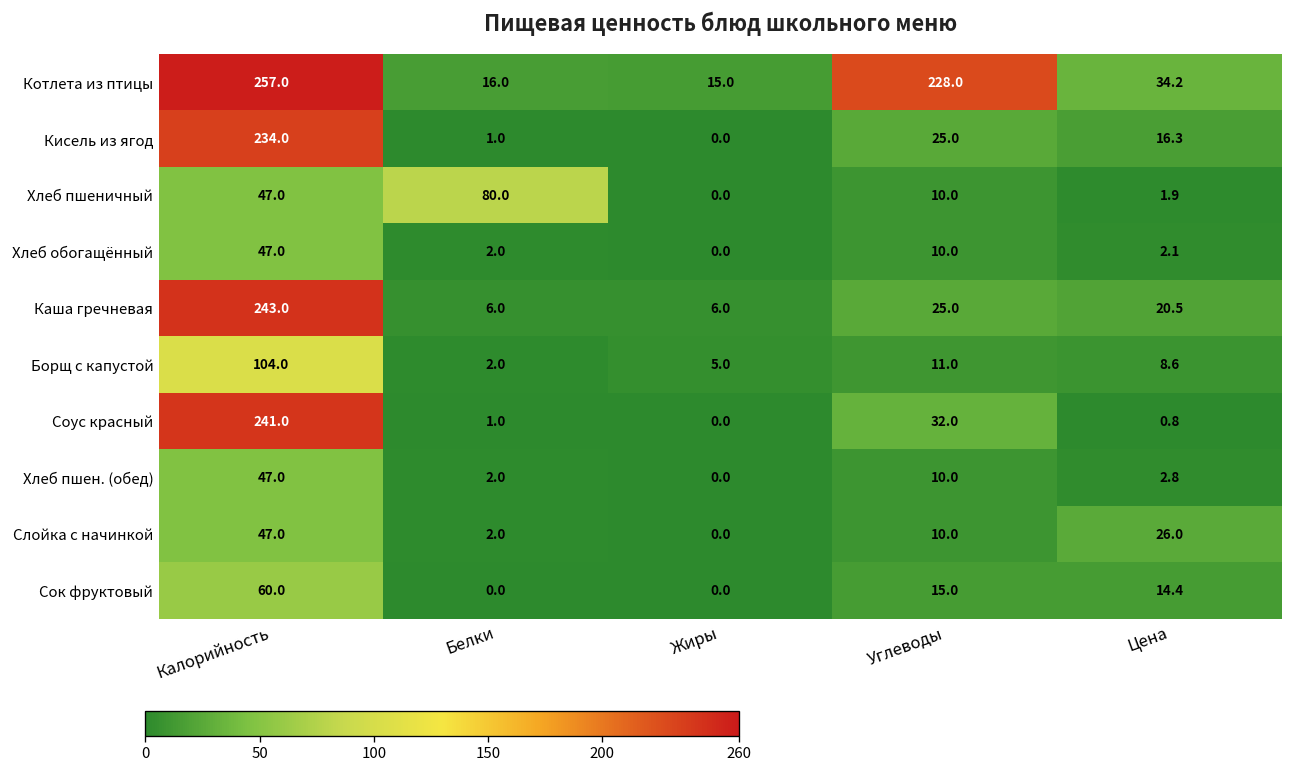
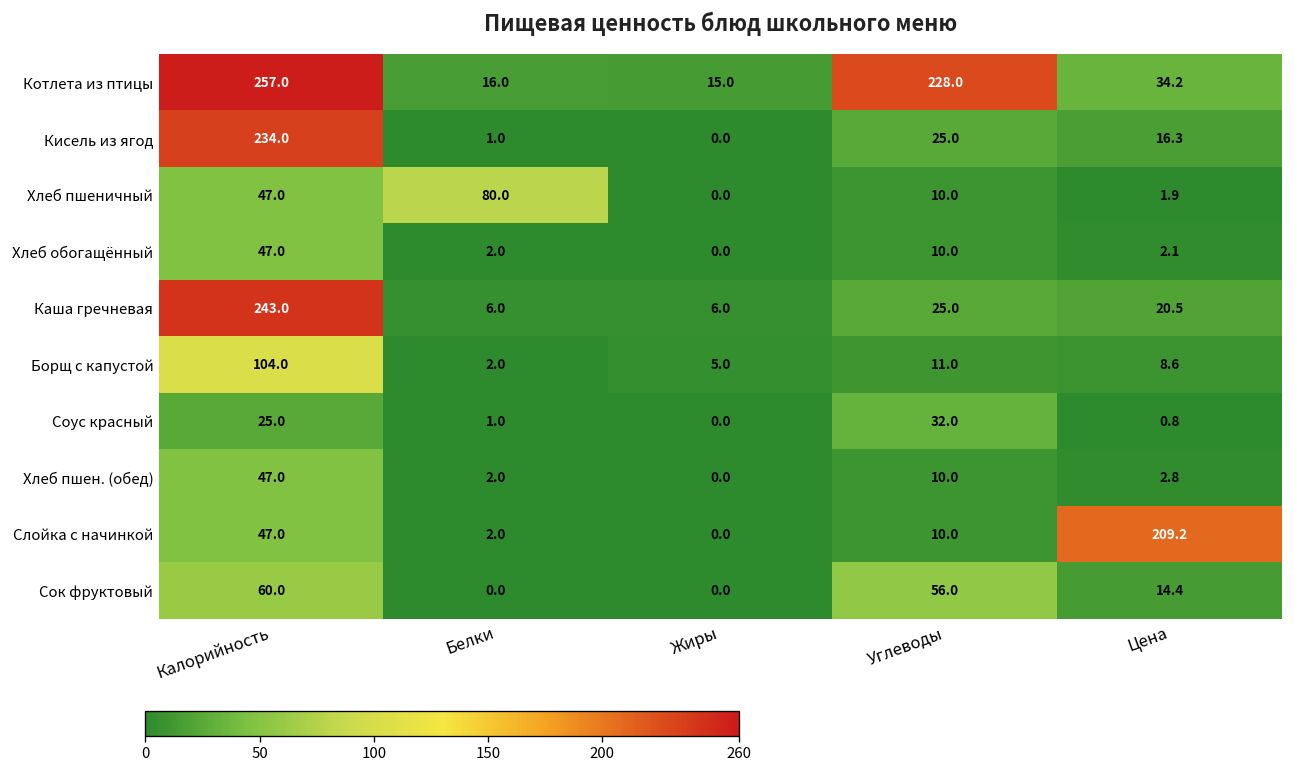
Соус красный, Калорийность: 241.0 -> 25.0
Слойка с начинкой, Цена: 26.0 -> 209.2
Сок фруктовый, Углеводы: 15.0 -> 56.0
